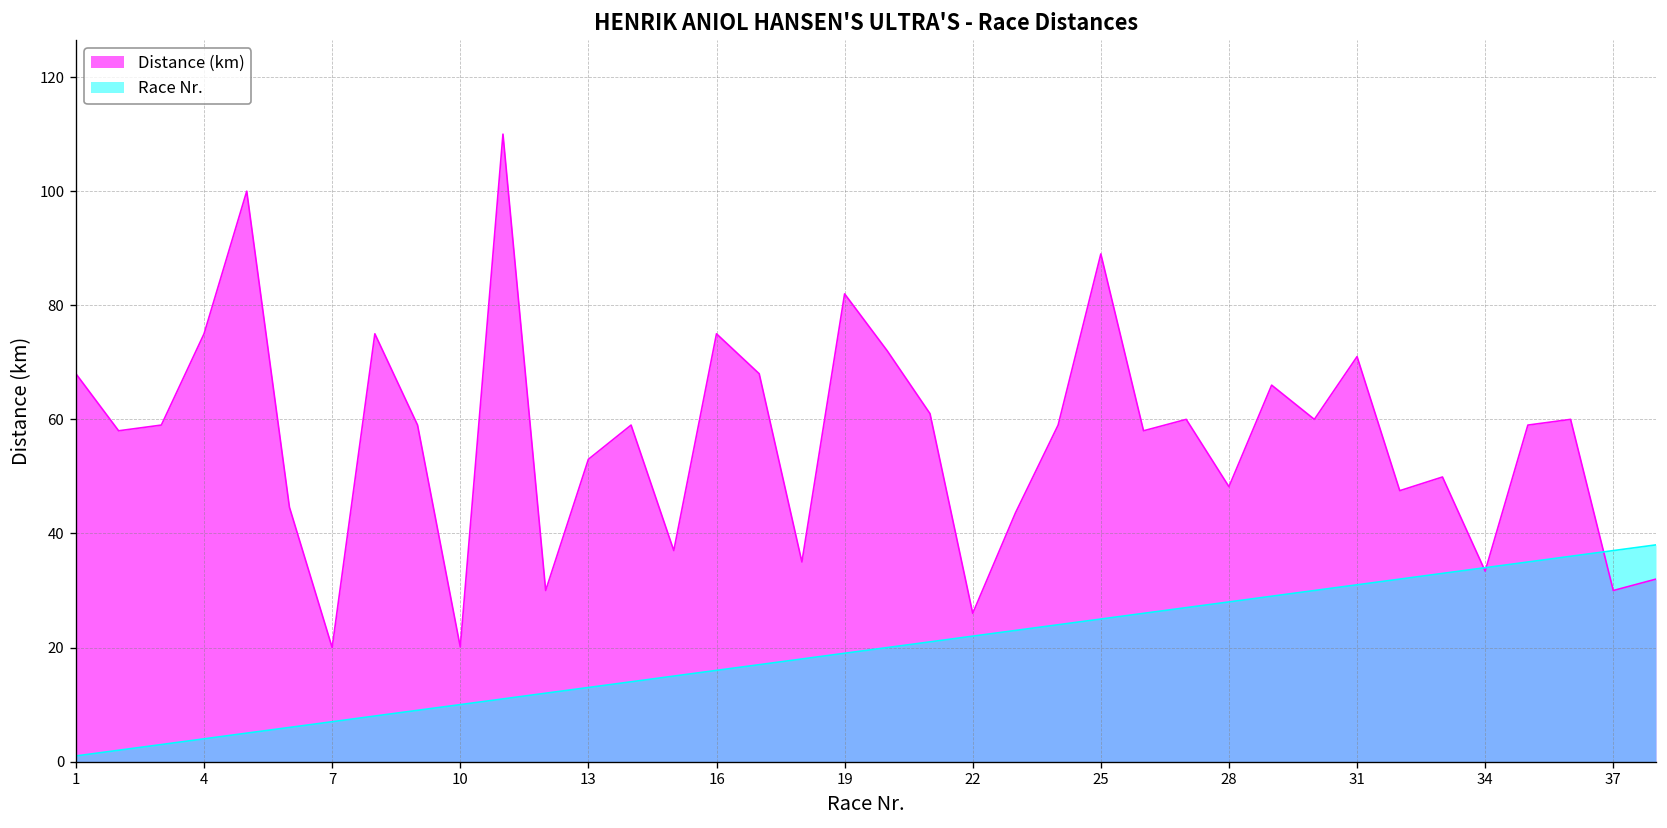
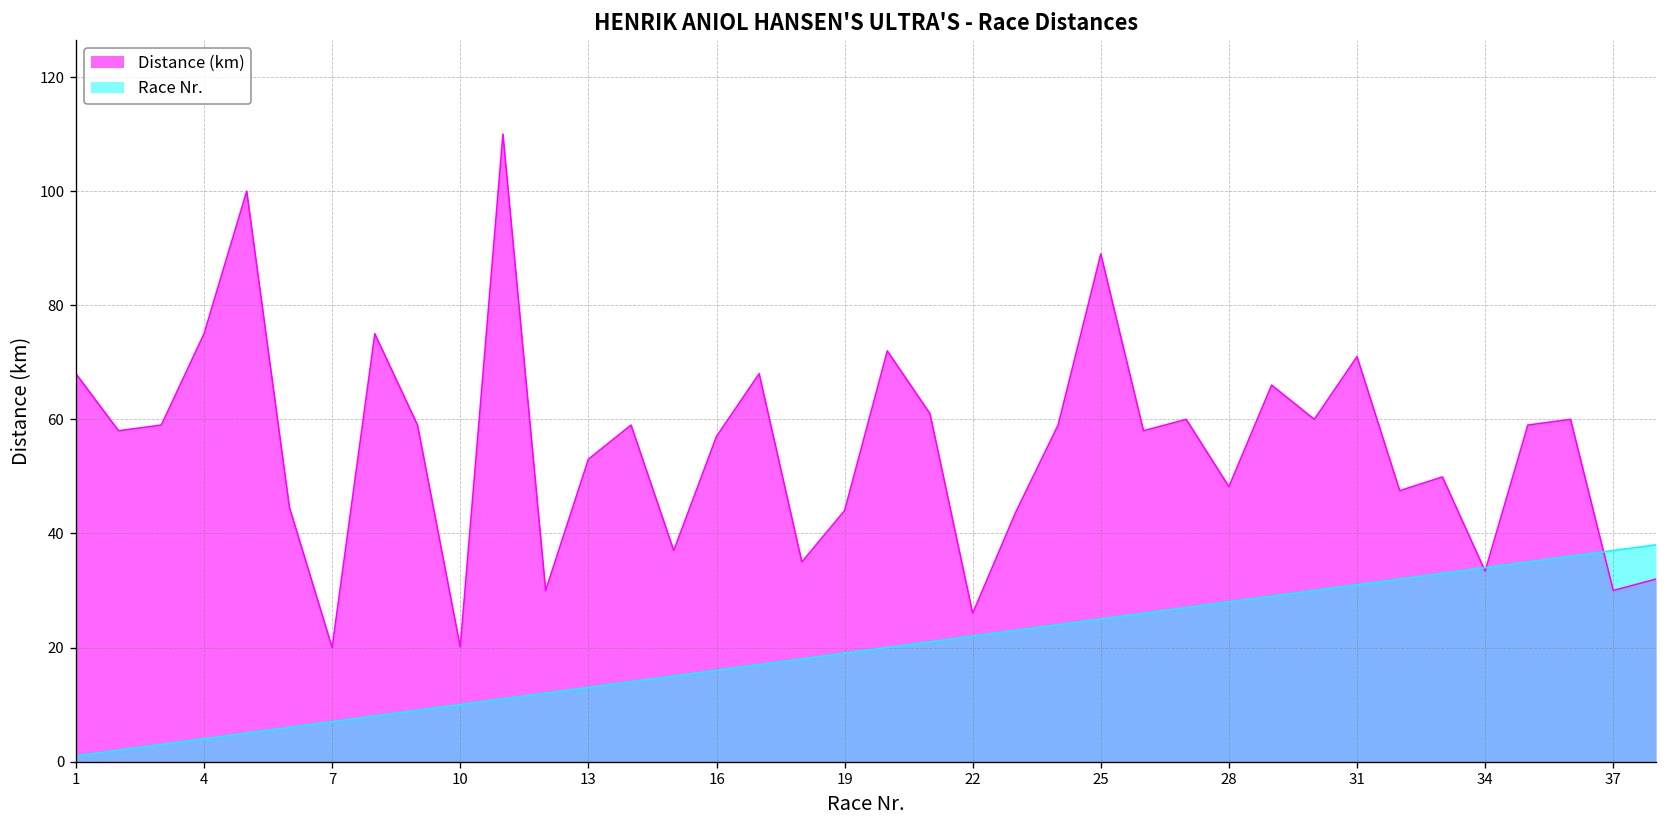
Distance (km), 16: 75 -> 57
Distance (km), 19: 82 -> 44
